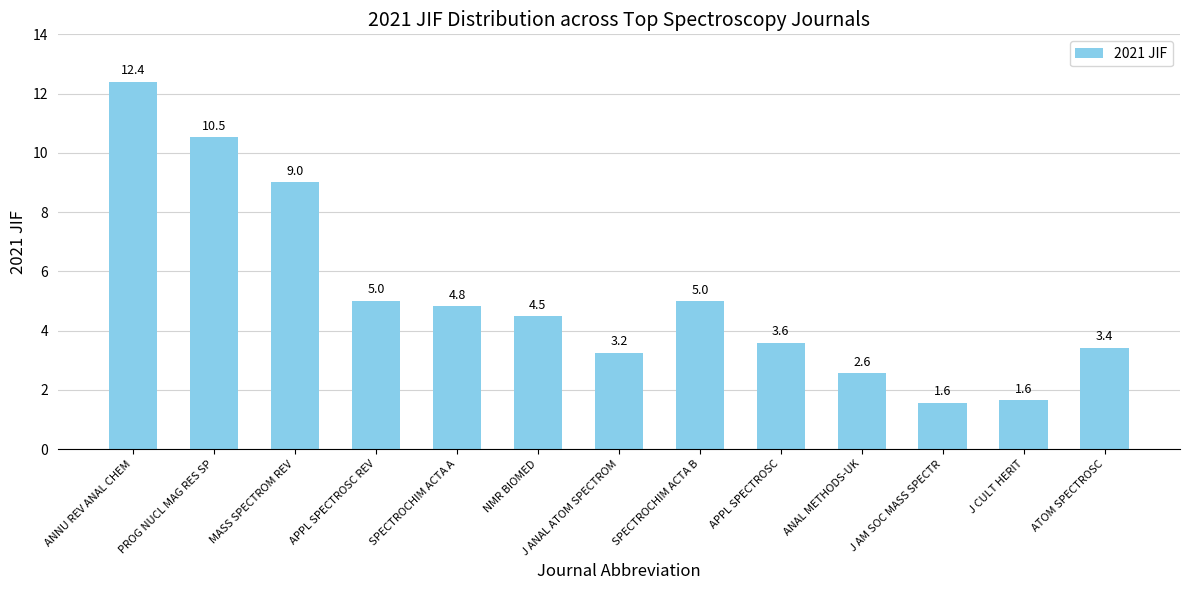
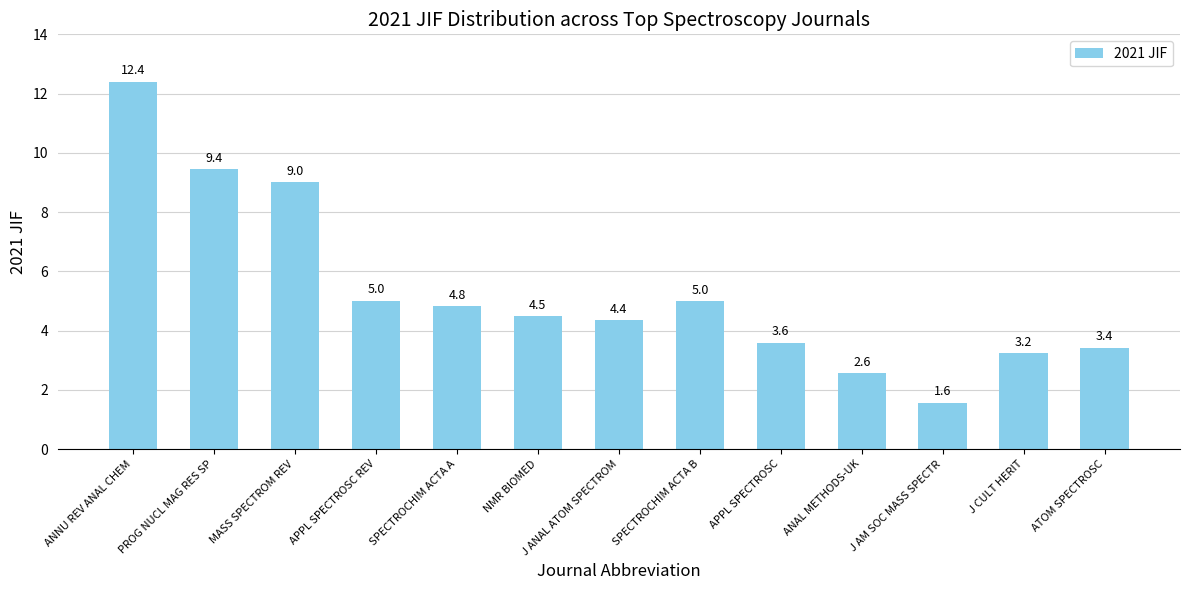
PROG NUCL MAG RES SP: 10.5 -> 9.4
J ANAL ATOM SPECTROM: 3.2 -> 4.4
J CULT HERIT: 1.6 -> 3.2
